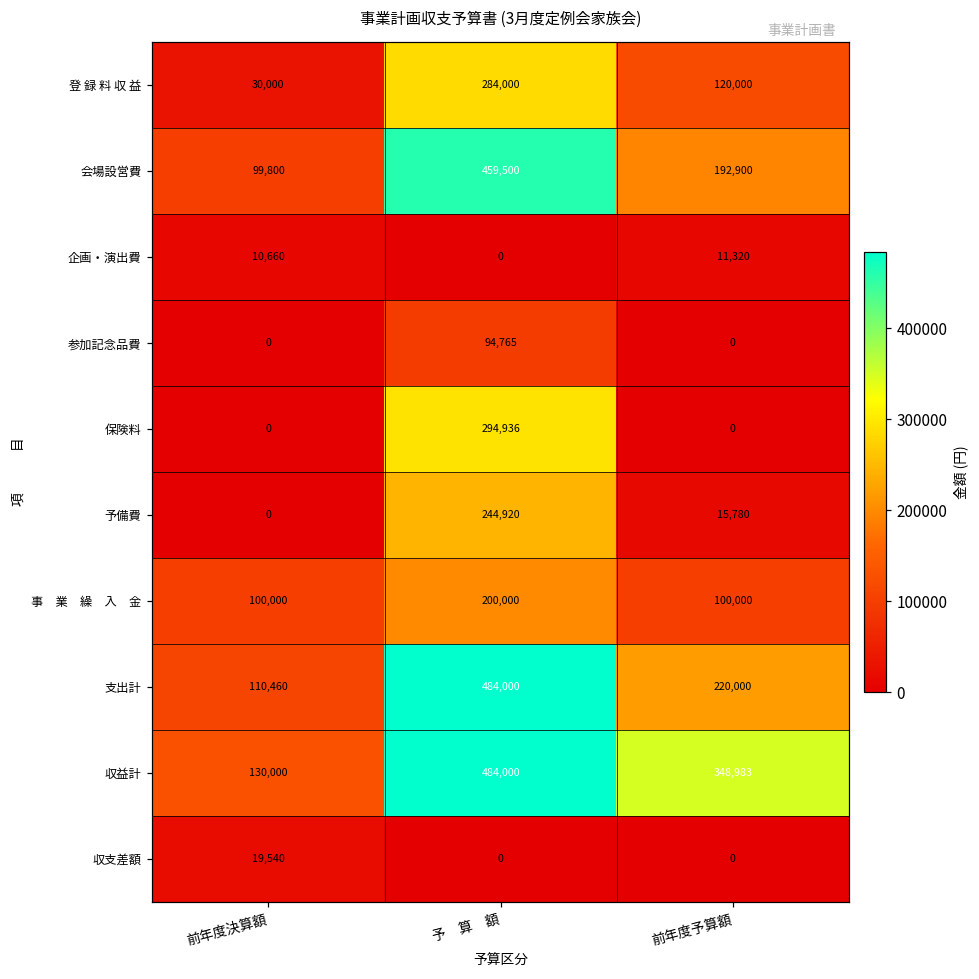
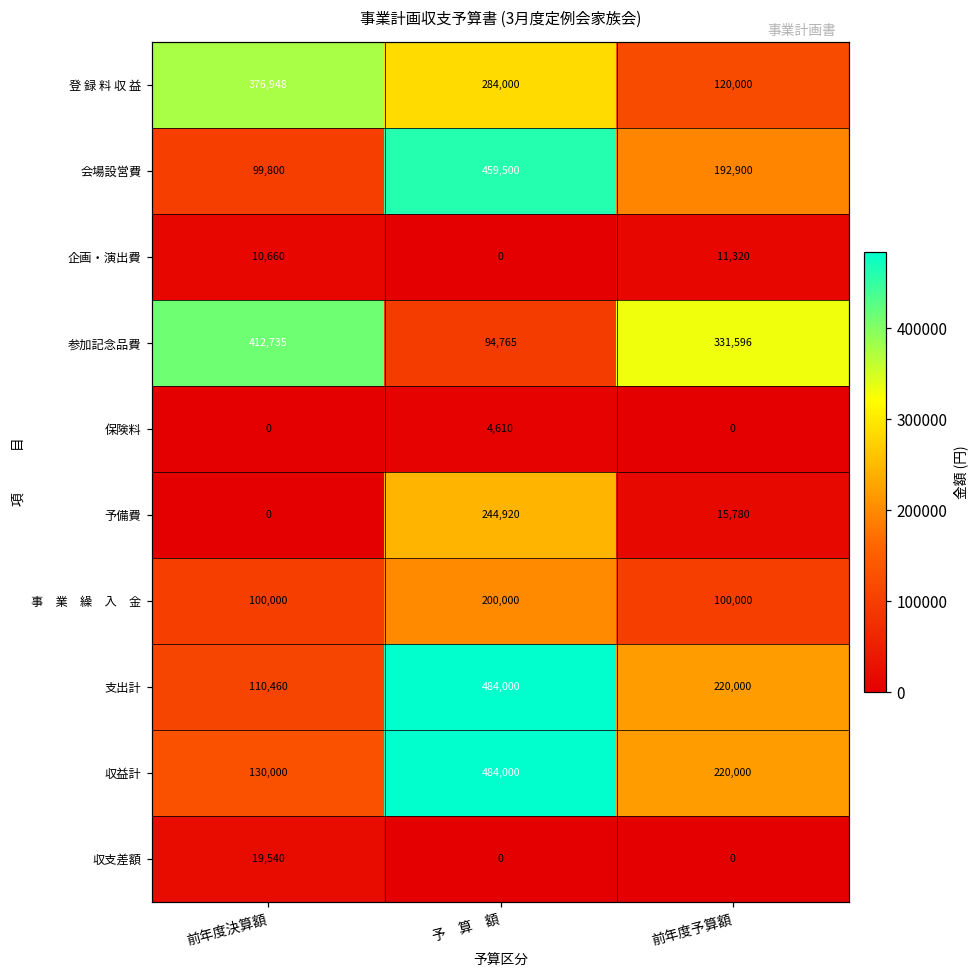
登 録 料 収 益, 前年度決算額: 30,000 -> 376,948
参加記念品費, 前年度決算額: 0 -> 412,735
参加記念品費, 前年度予算額: 0 -> 331,596
保険料, 予 算 額: 294,936 -> 4,610
収益計, 前年度予算額: 348,983 -> 220,000
